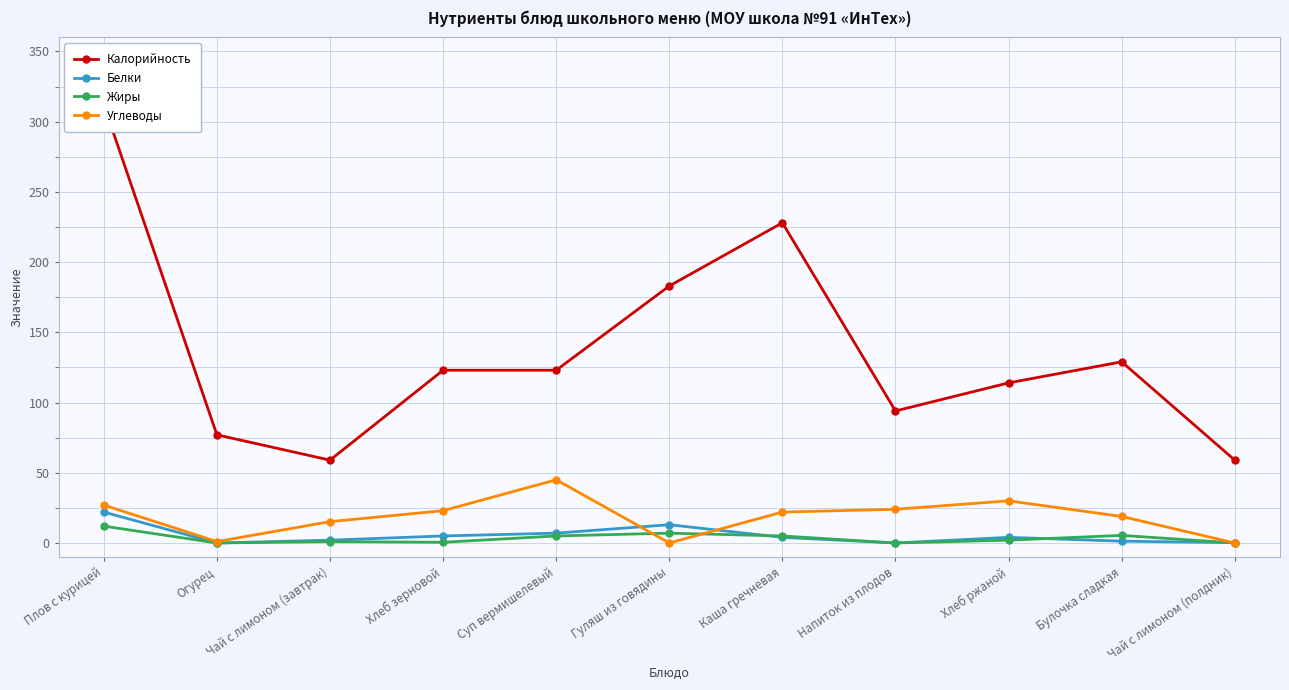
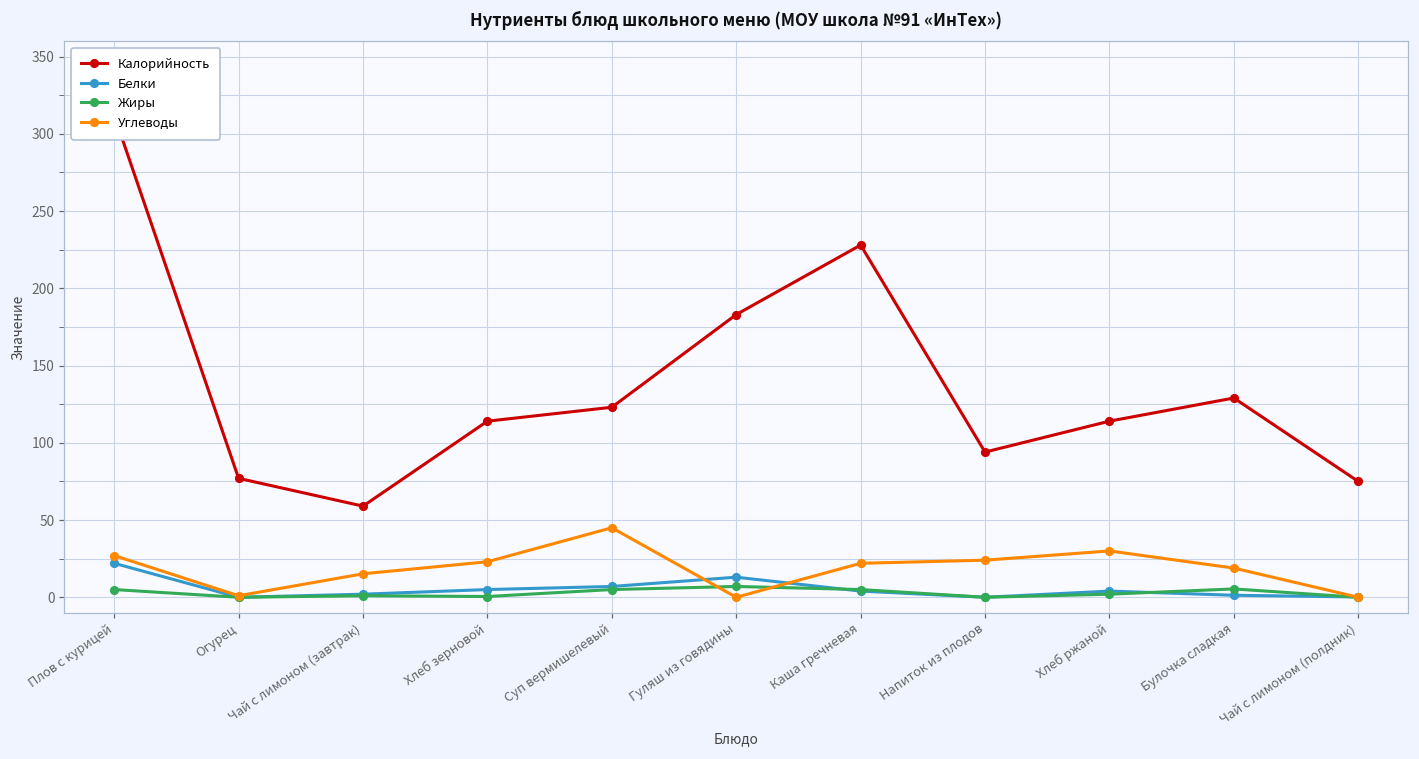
Жиры, Плов с курицей: 12 -> 5
Калорийность, Хлеб зерновой: 123 -> 114
Калорийность, Чай с лимоном (полдник): 59 -> 75
